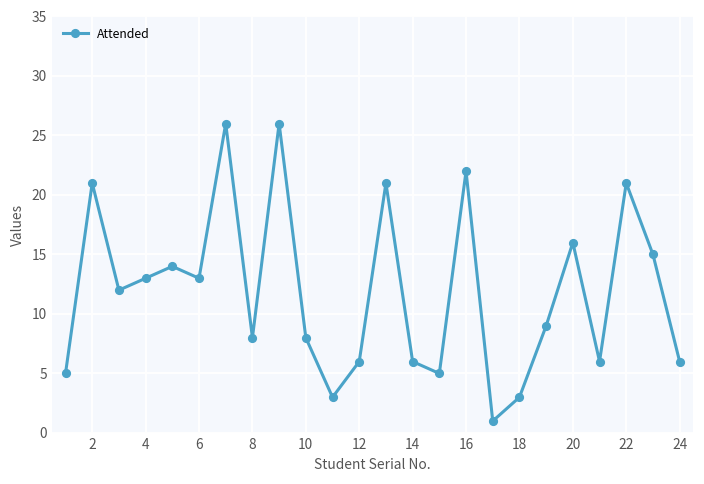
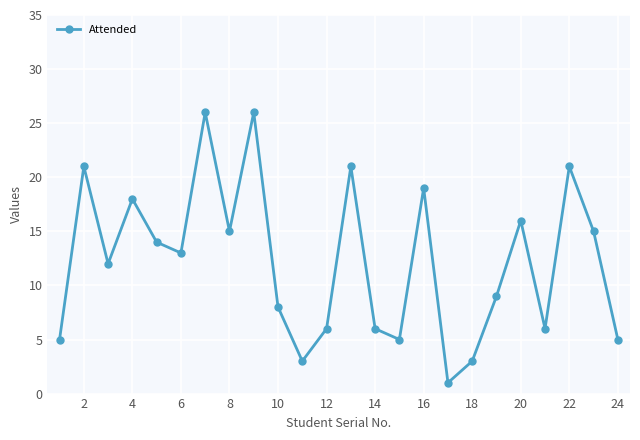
4: 13 -> 18
8: 8 -> 15
16: 22 -> 19
24: 6 -> 5
